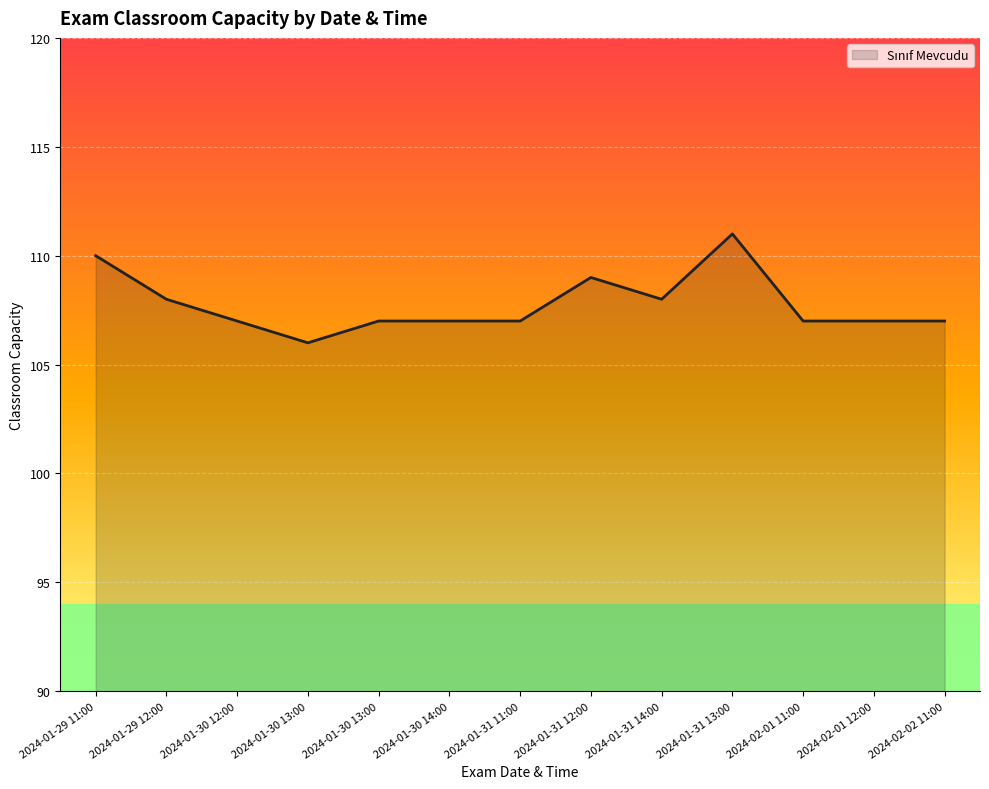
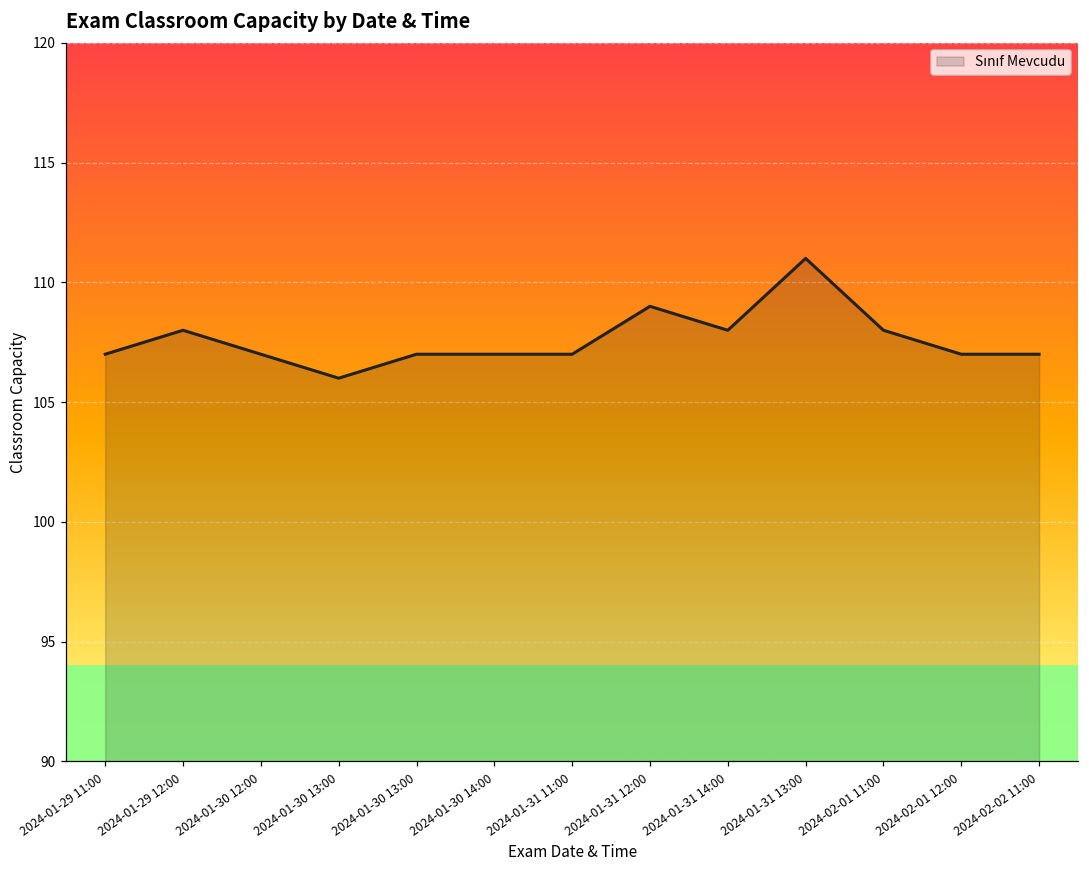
2024-01-29 11:00: 110 -> 107
2024-02-01 11:00: 107 -> 108
